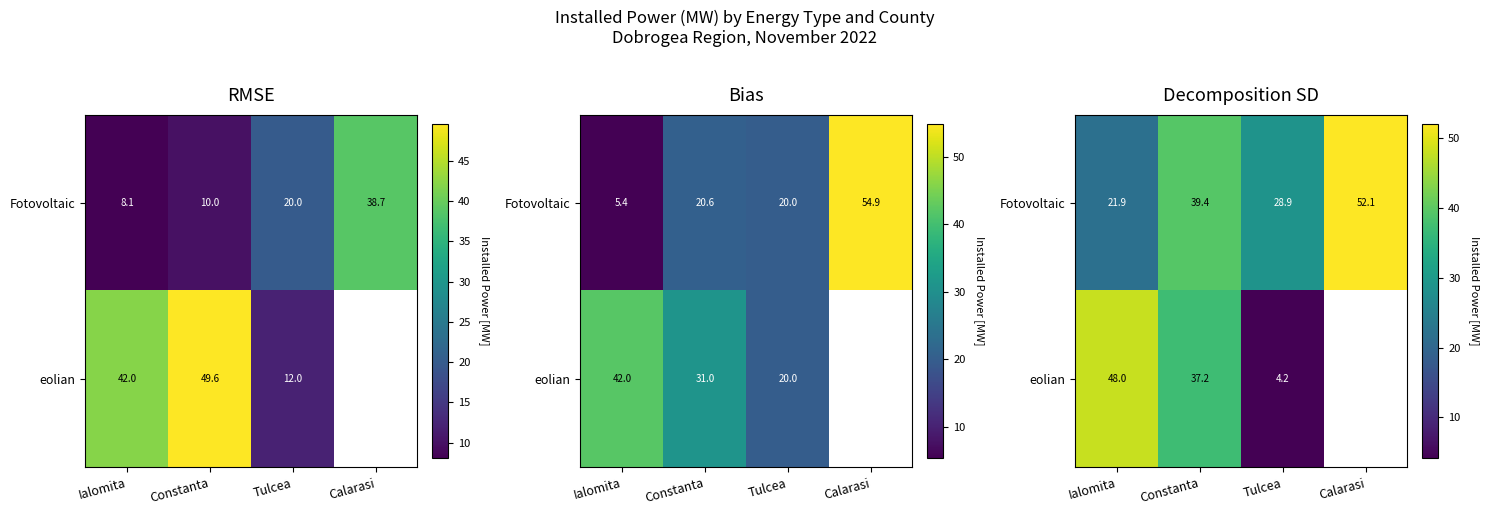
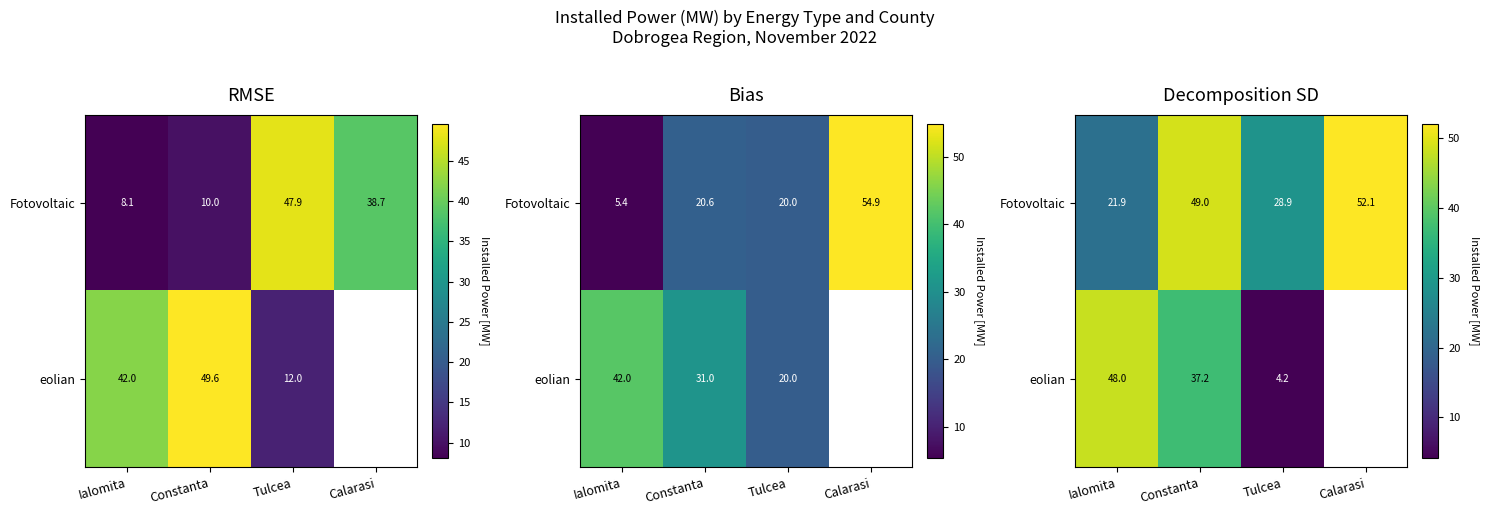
RMSE, Fotovoltaic, Tulcea: 20.0 -> 47.9
Decomposition SD, Fotovoltaic, Constanta: 39.4 -> 49.0
